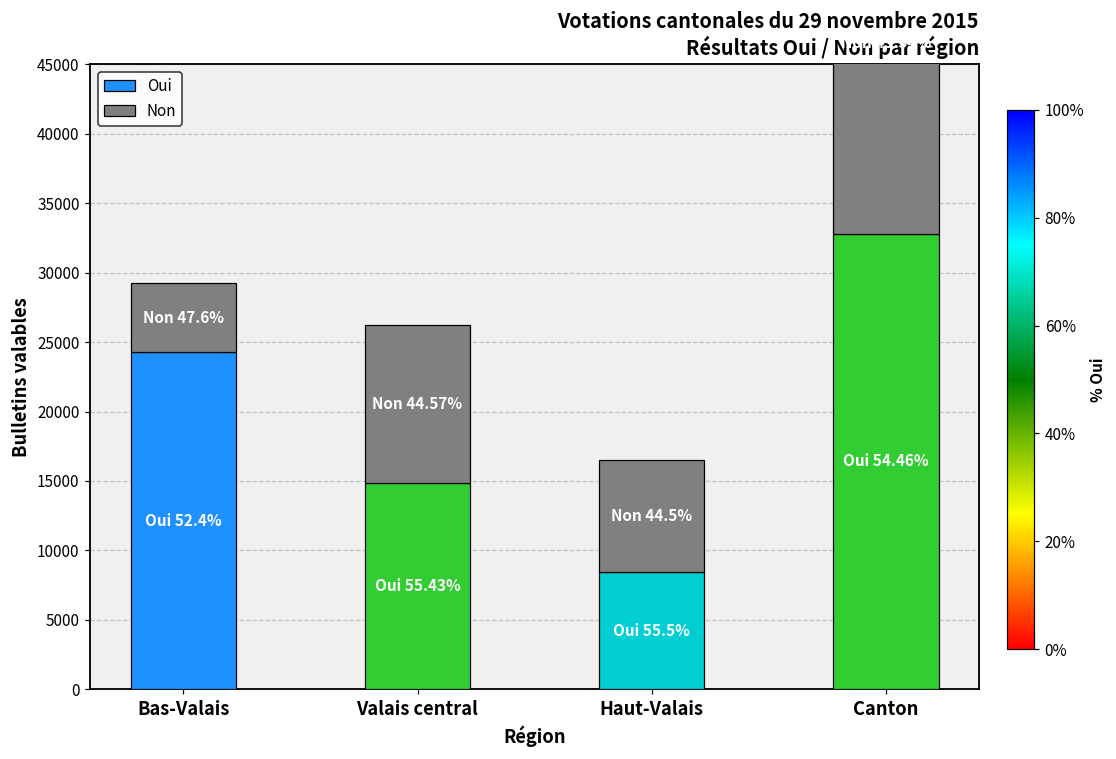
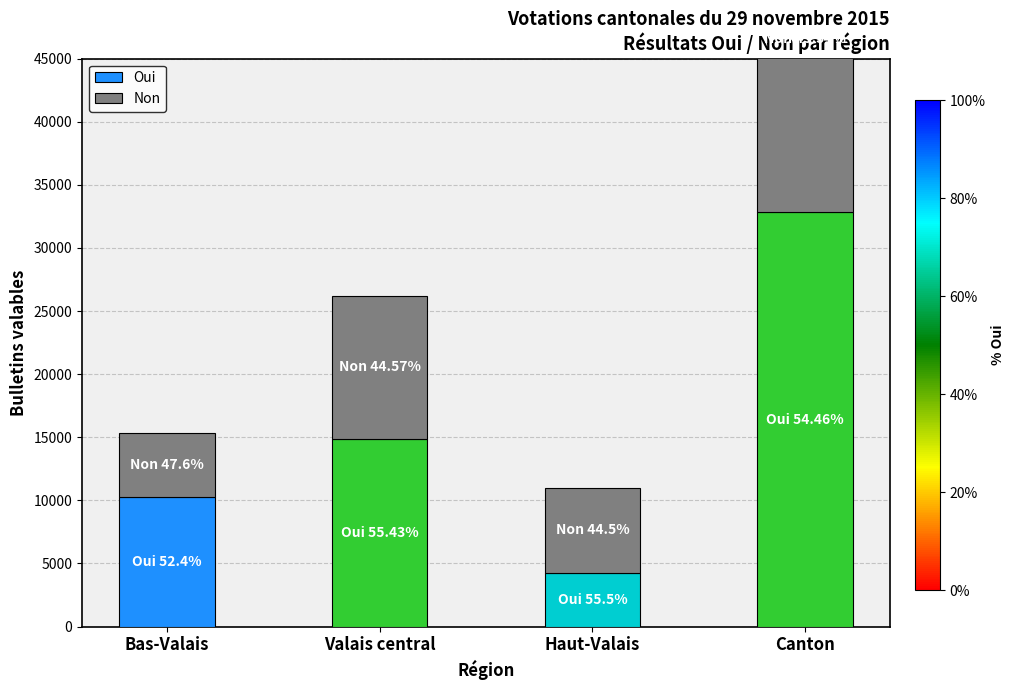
Oui, Bas-Valais: 24300 -> 10300
Oui, Haut-Valais: 8400 -> 4300
Non, Haut-Valais: 8100 -> 6800
